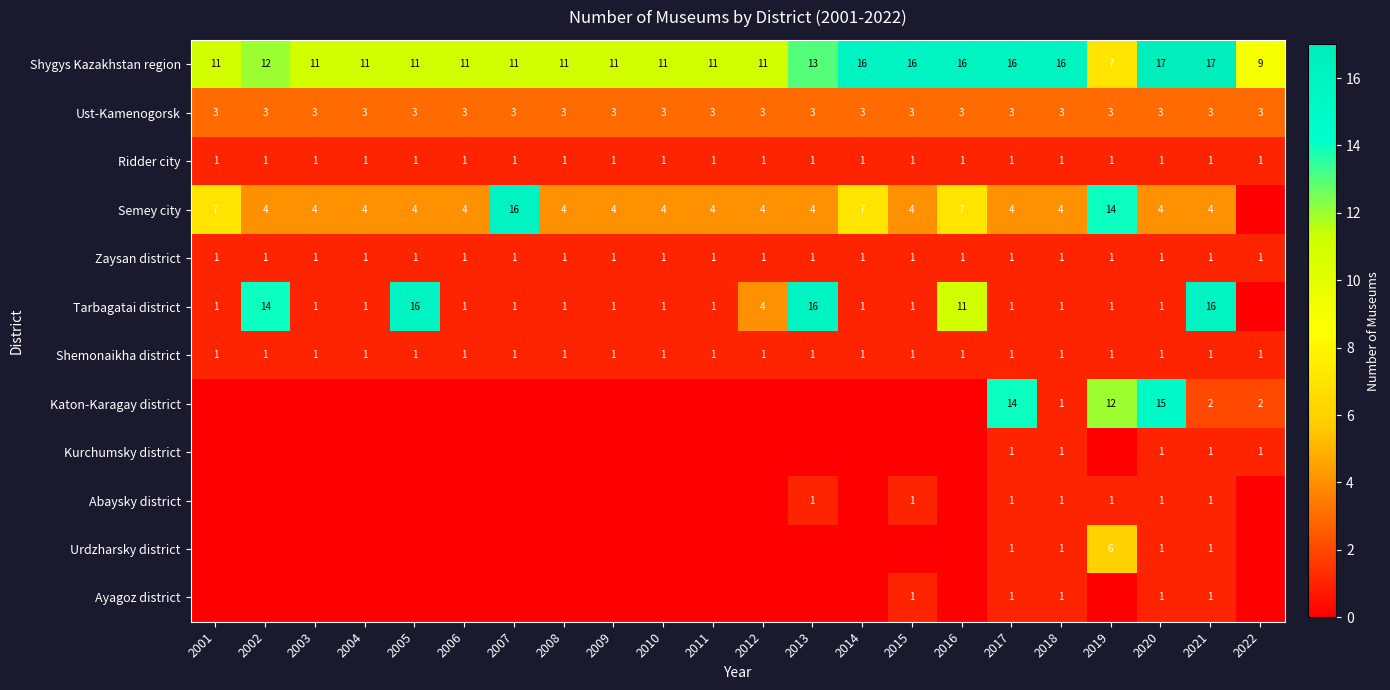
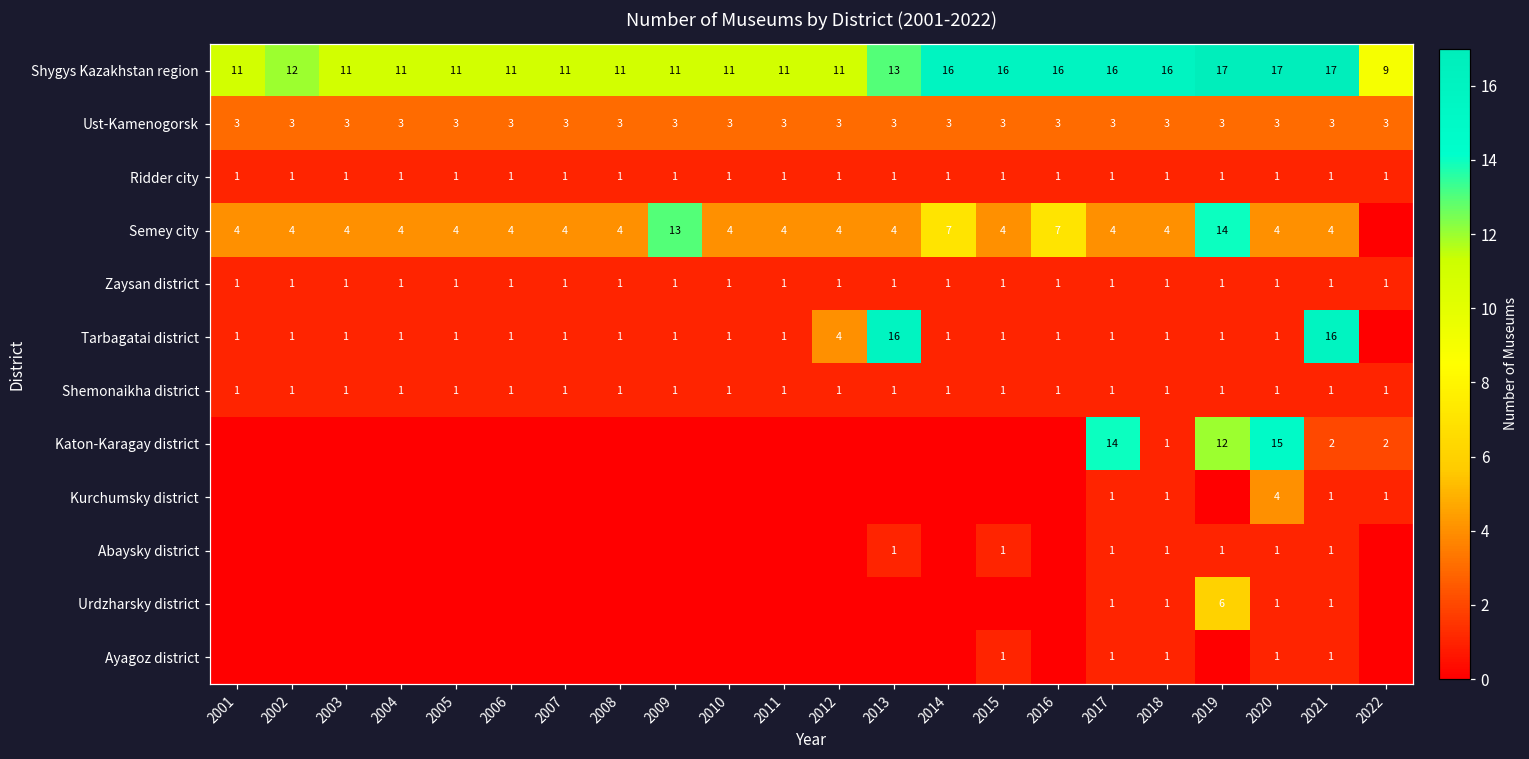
Shygys Kazakhstan region, 2019: 7 -> 17
Semey city, 2001: 7 -> 4
Semey city, 2007: 16 -> 4
Semey city, 2009: 4 -> 13
Tarbagatai district, 2002: 14 -> 1
Tarbagatai district, 2005: 16 -> 1
Tarbagatai district, 2016: 11 -> 1
Kurchumsky district, 2020: 1 -> 4
